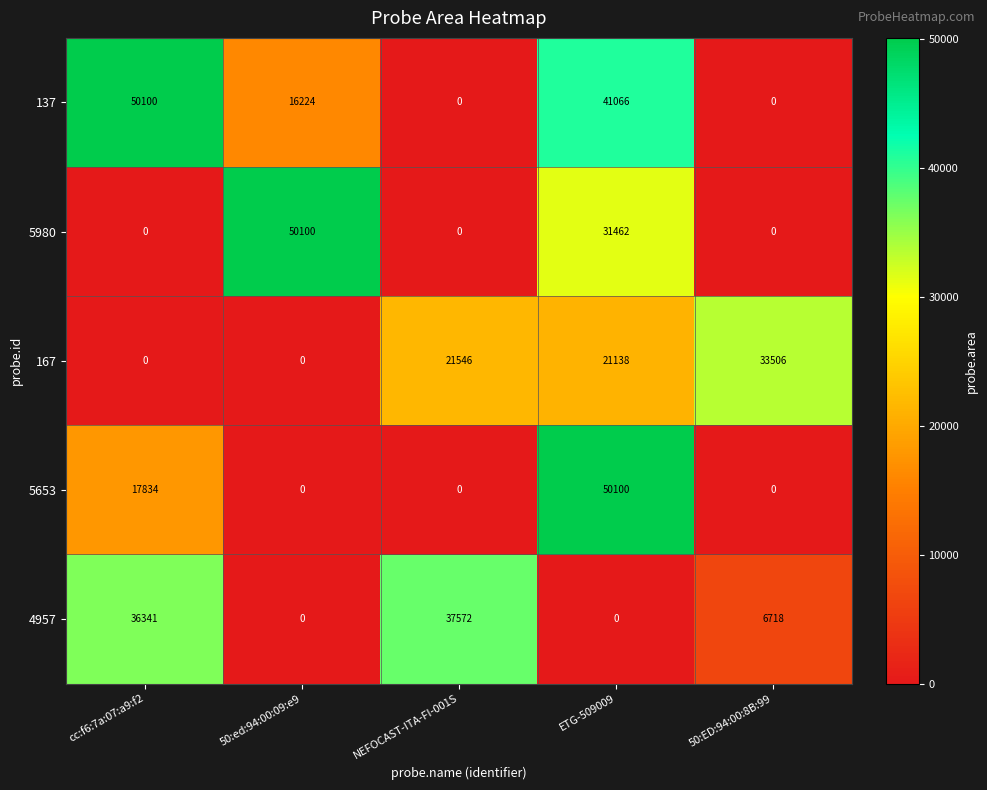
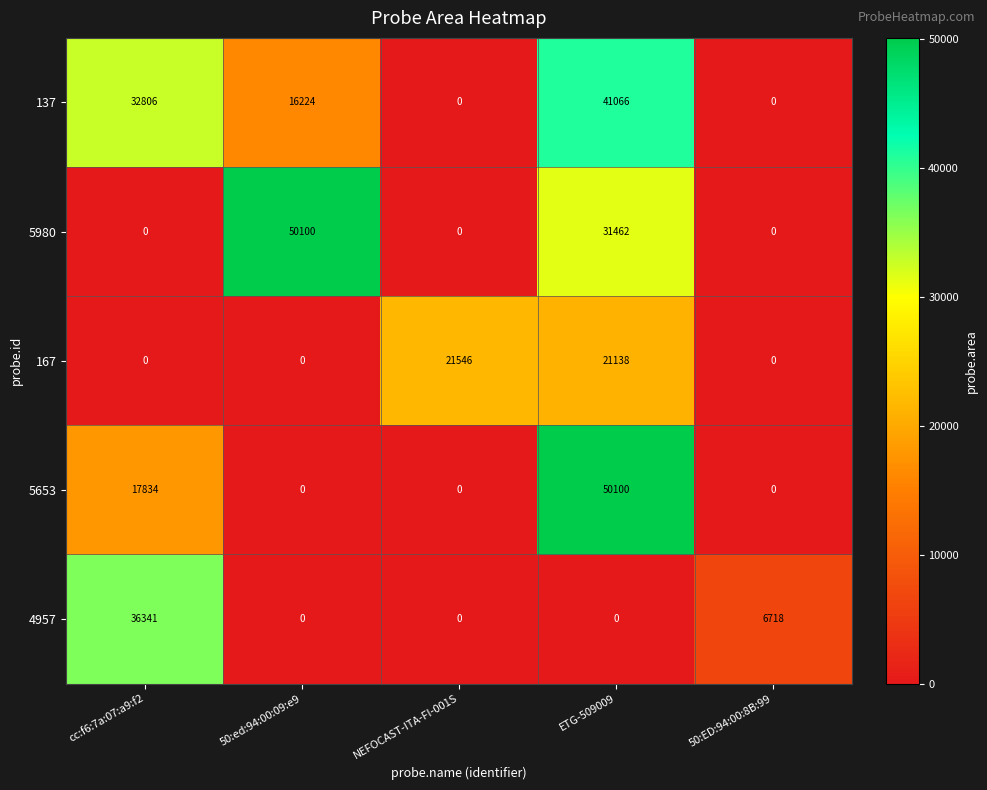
137, cc:f6:7a:07:a9:f2: 50100 -> 32806
167, 50:ED:94:00:8B:99: 33506 -> 0
4957, NEFOCAST-ITA-FI-001S: 37572 -> 0
